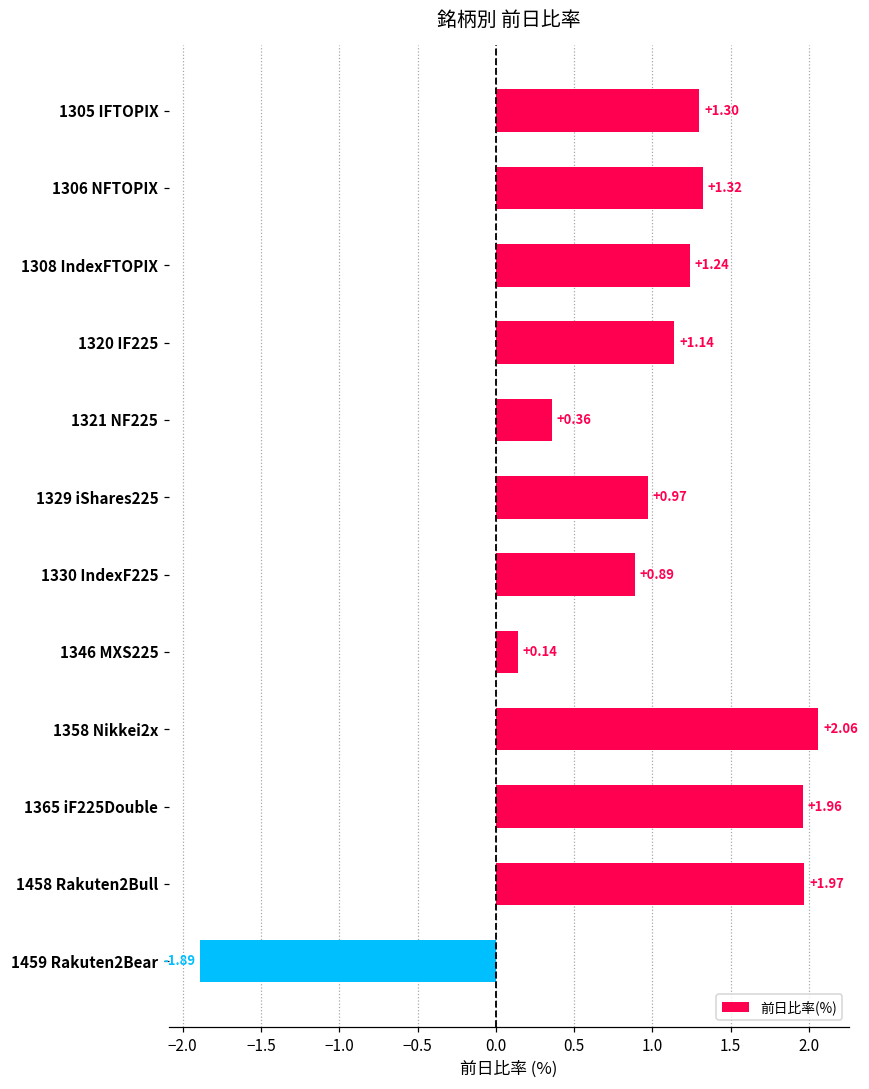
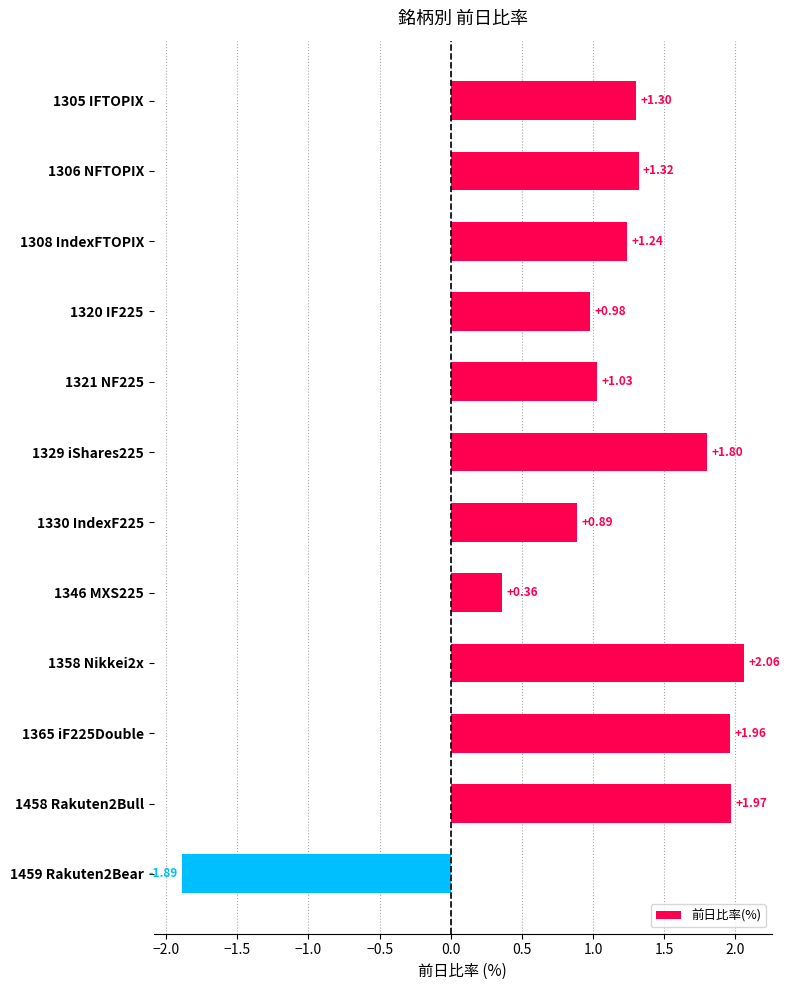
1320 IF225: +1.14 -> +0.98
1321 NF225: +0.36 -> +1.03
1329 iShares225: +0.97 -> +1.80
1346 MXS225: +0.14 -> +0.36
